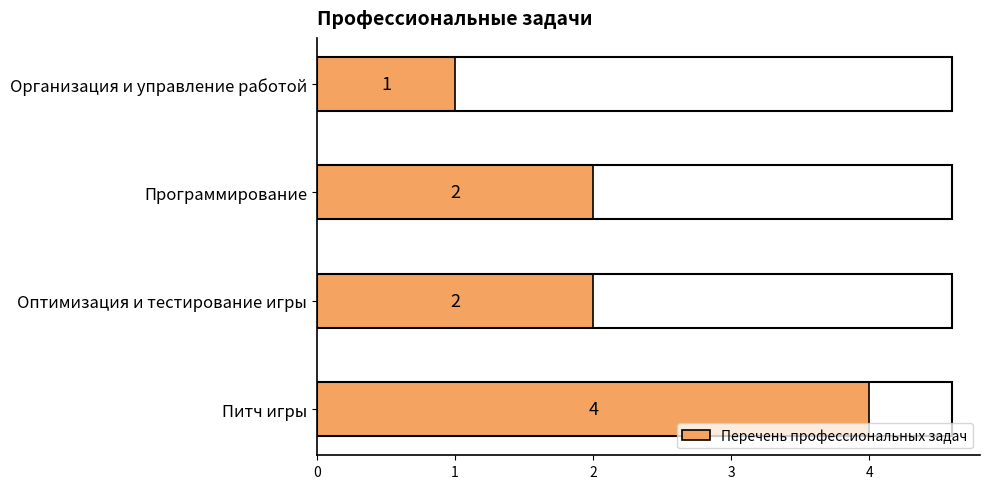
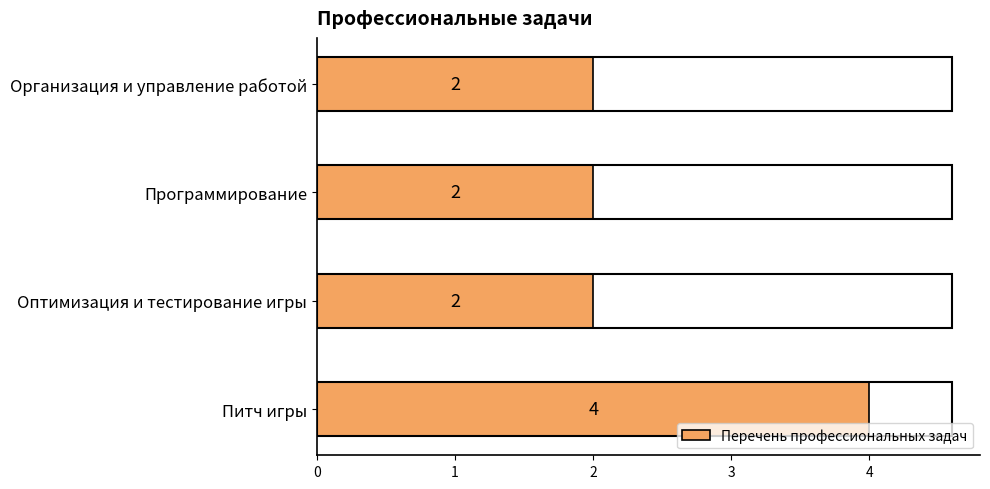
Организация и управление работой: 1 -> 2
